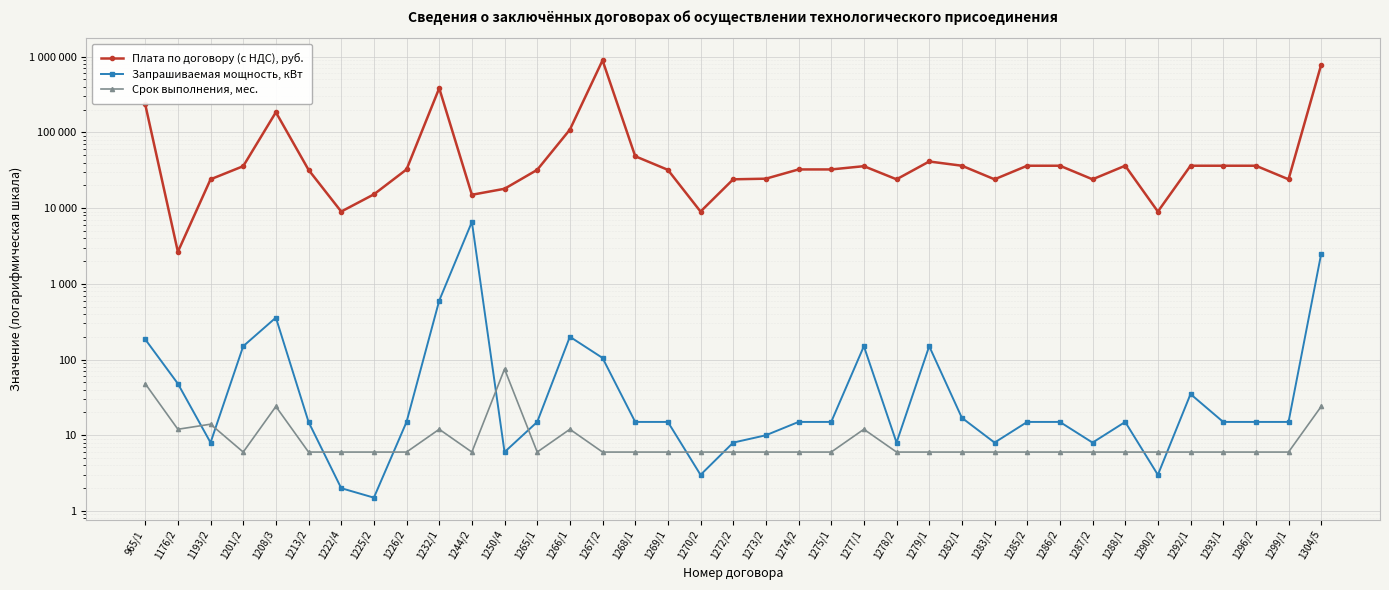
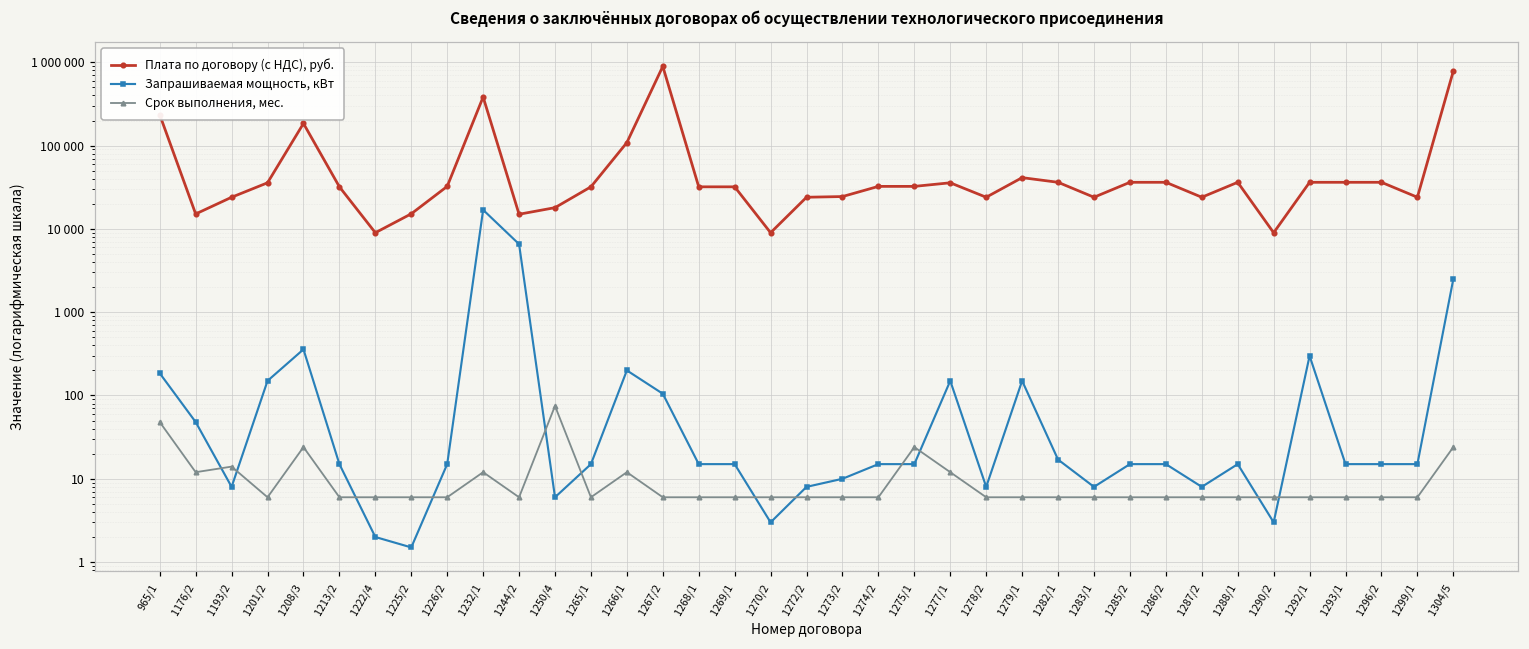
Плата по договору (с НДС), руб., 1176/2: 2700 -> 15000
Запрашиваемая мощность, кВт, 1232/1: 600 -> 17000
Плата по договору (с НДС), руб., 1268/1: 50000 -> 32000
Срок выполнения, мес., 1275/1: 6 -> 24
Запрашиваемая мощность, кВт, 1292/1: 40 -> 300
